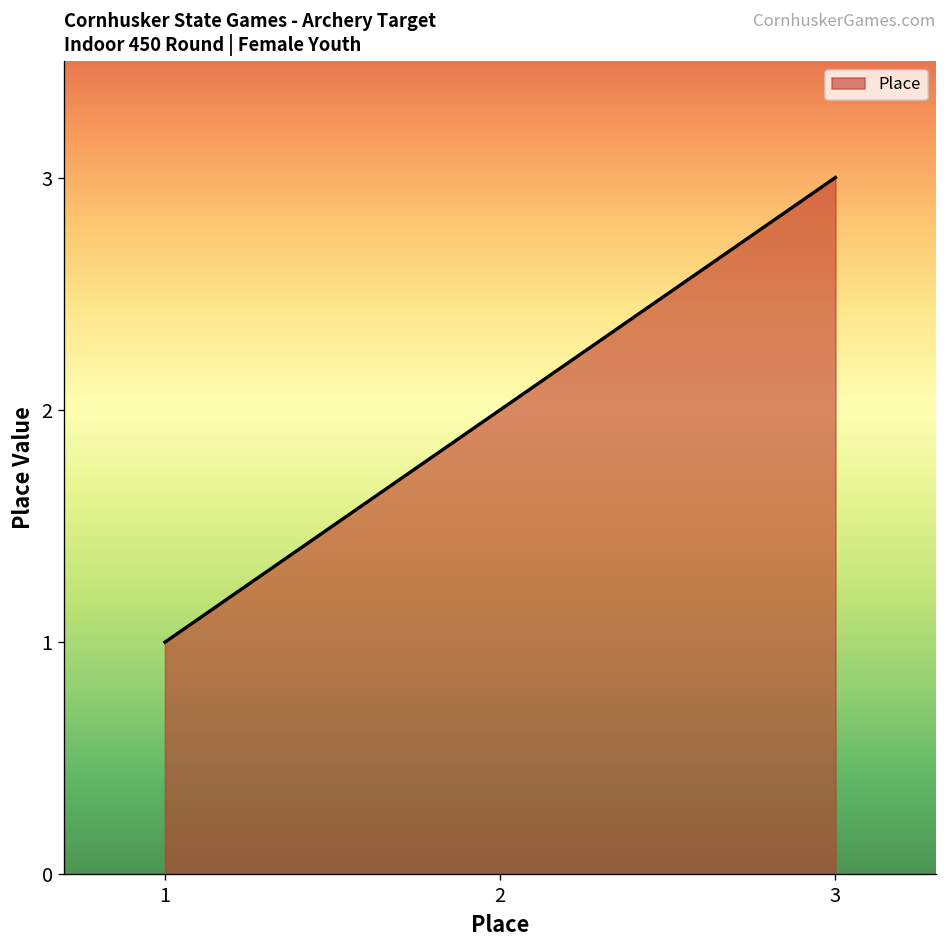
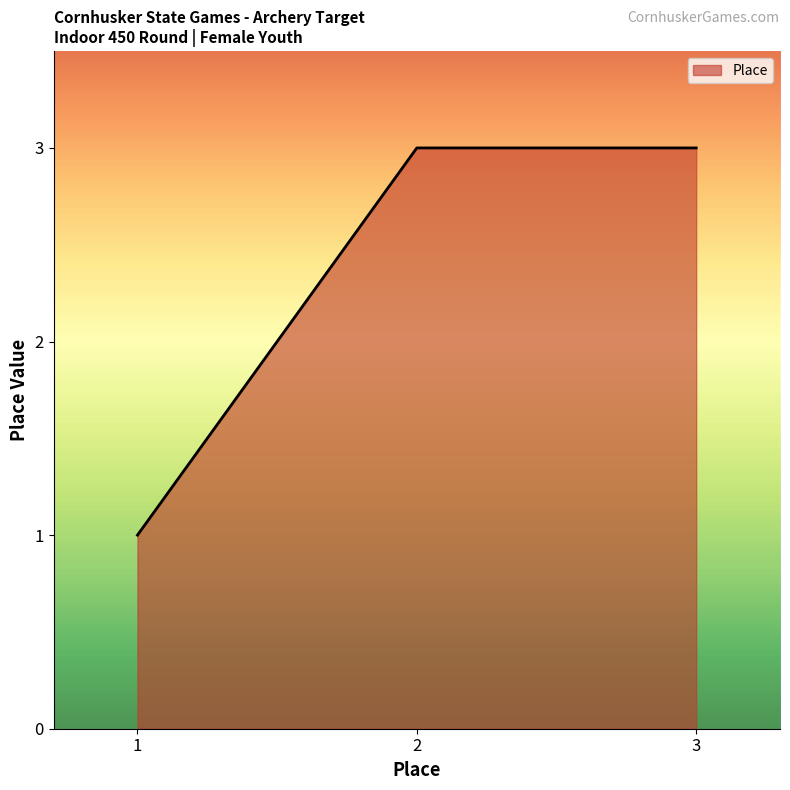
2: 2 -> 3
